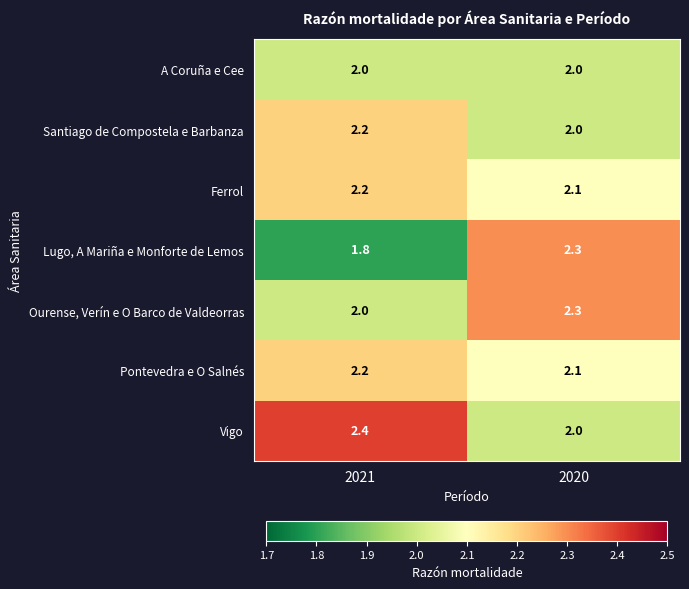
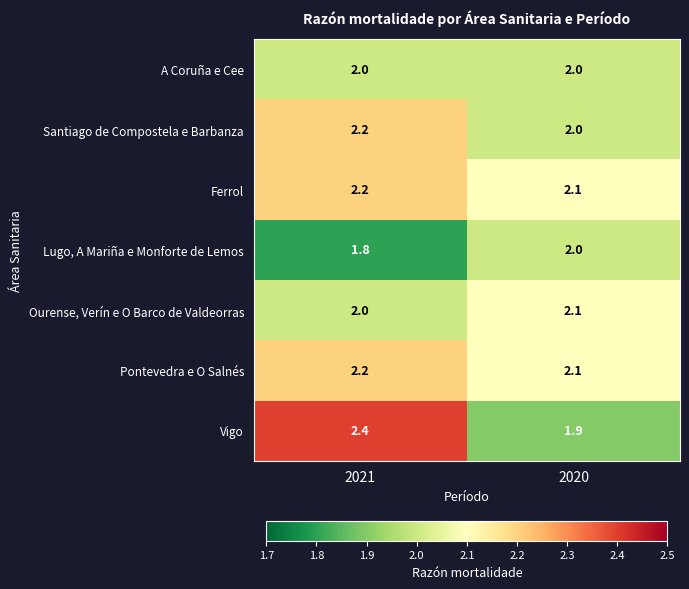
Lugo, A Mariña e Monforte de Lemos, 2020: 2.3 -> 2.0
Ourense, Verín e O Barco de Valdeorras, 2020: 2.3 -> 2.1
Vigo, 2020: 2.0 -> 1.9
